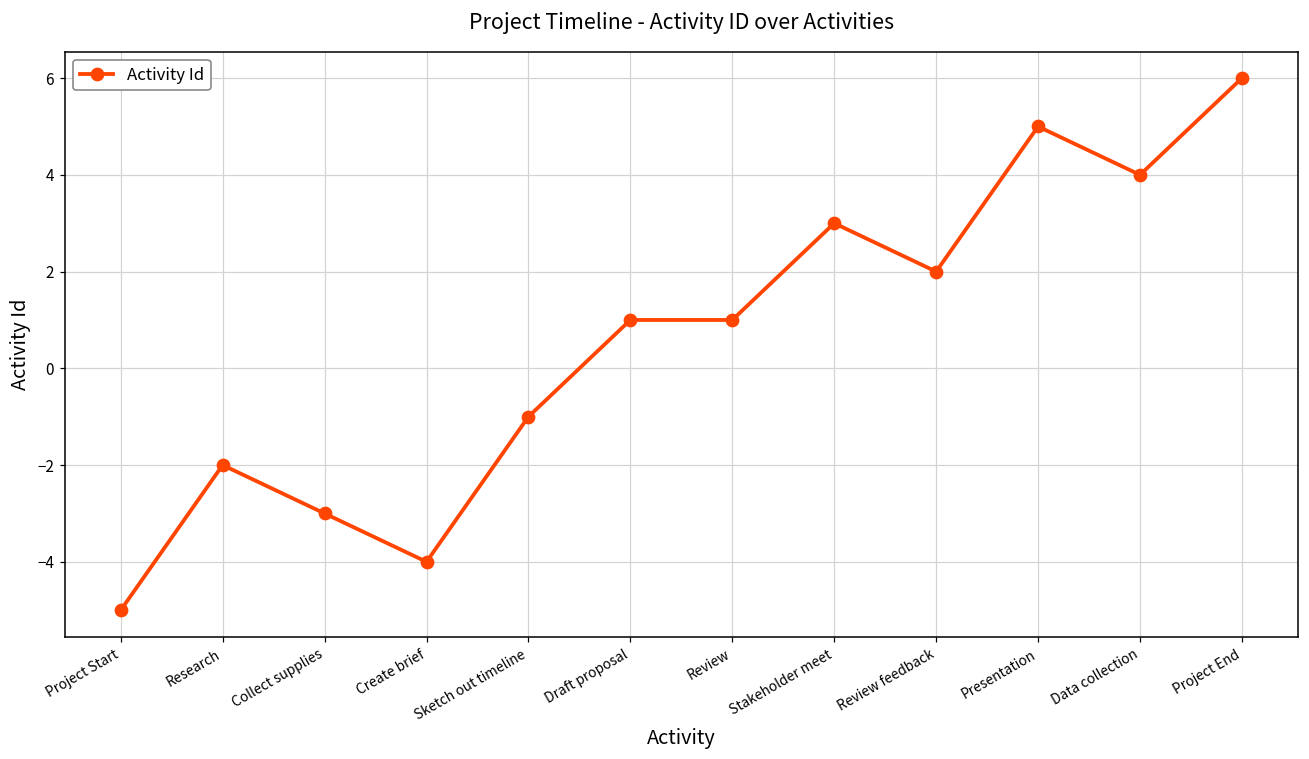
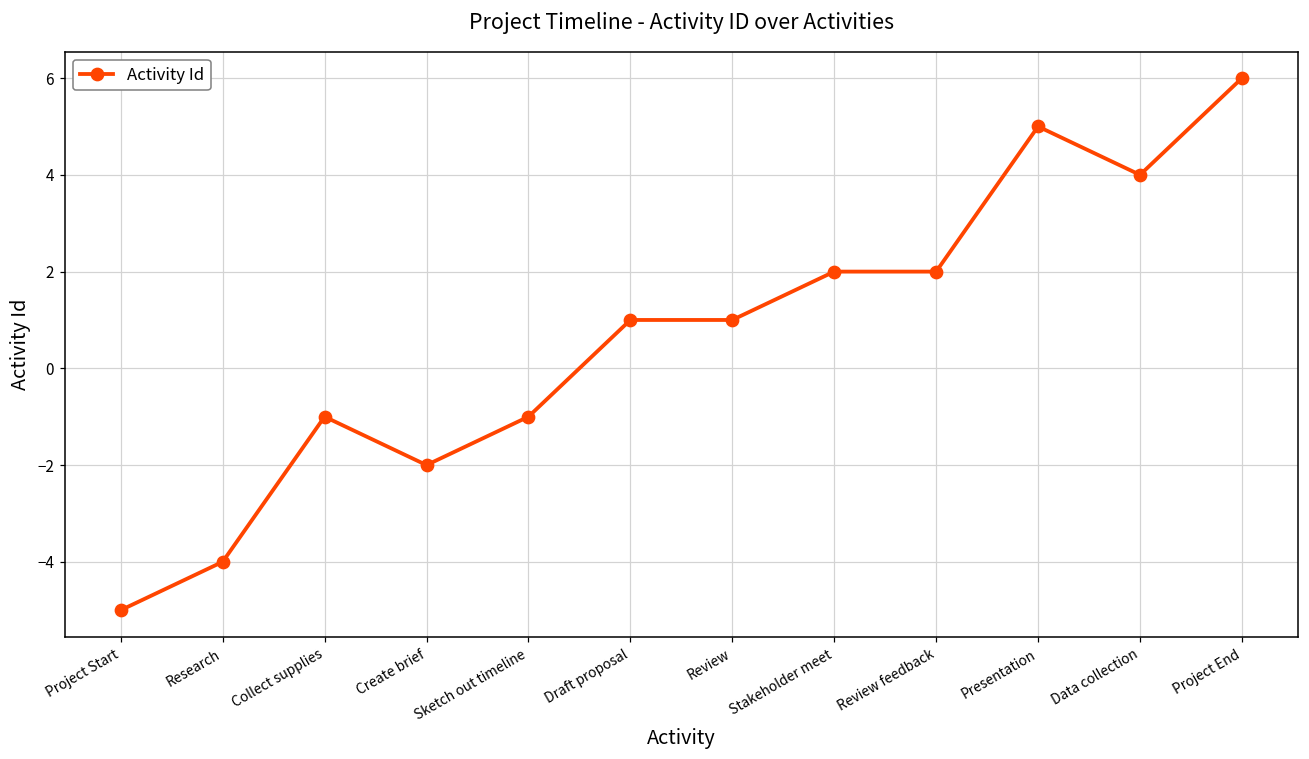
Research: -2 -> -4
Collect supplies: -3 -> -1
Create brief: -4 -> -2
Stakeholder meet: 3 -> 2
